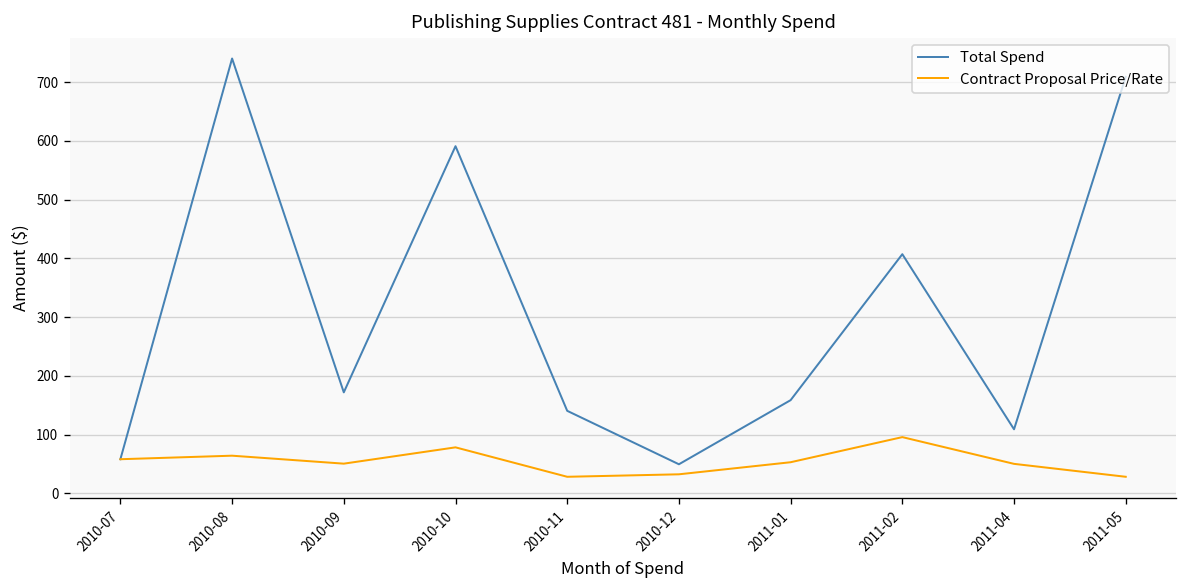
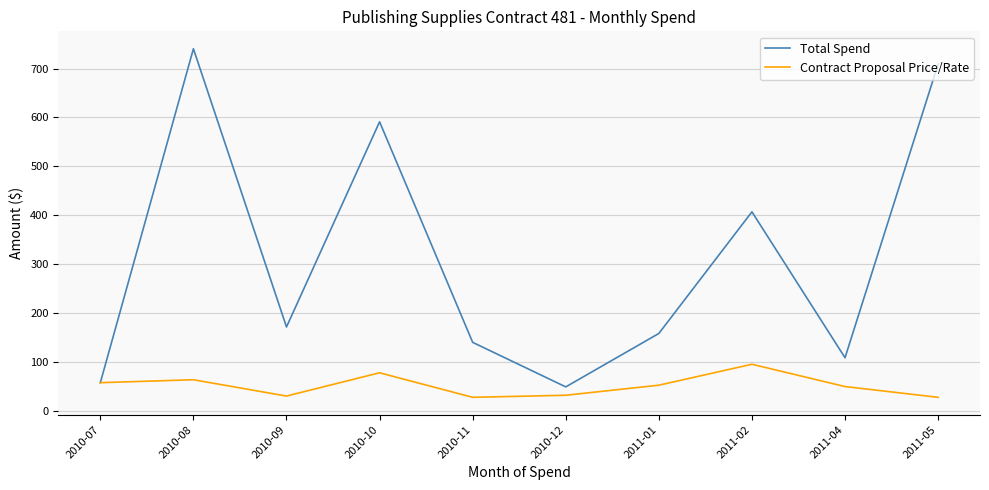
Contract Proposal Price/Rate, 2010-09: 50 -> 30
